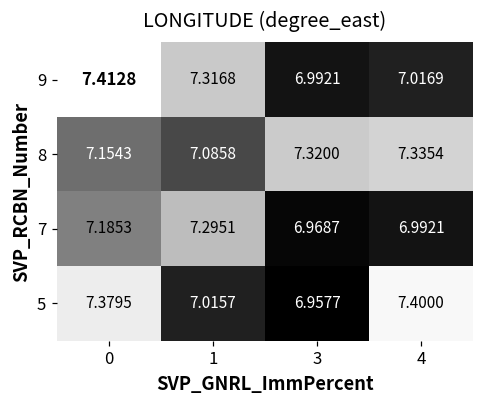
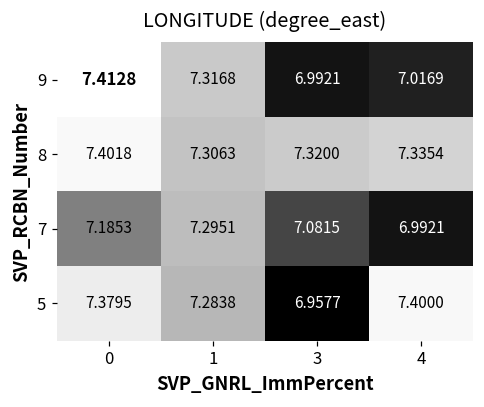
8, 0: 7.1543 -> 7.4018
8, 1: 7.0858 -> 7.3063
7, 3: 6.9687 -> 7.0815
5, 1: 7.0157 -> 7.2838
